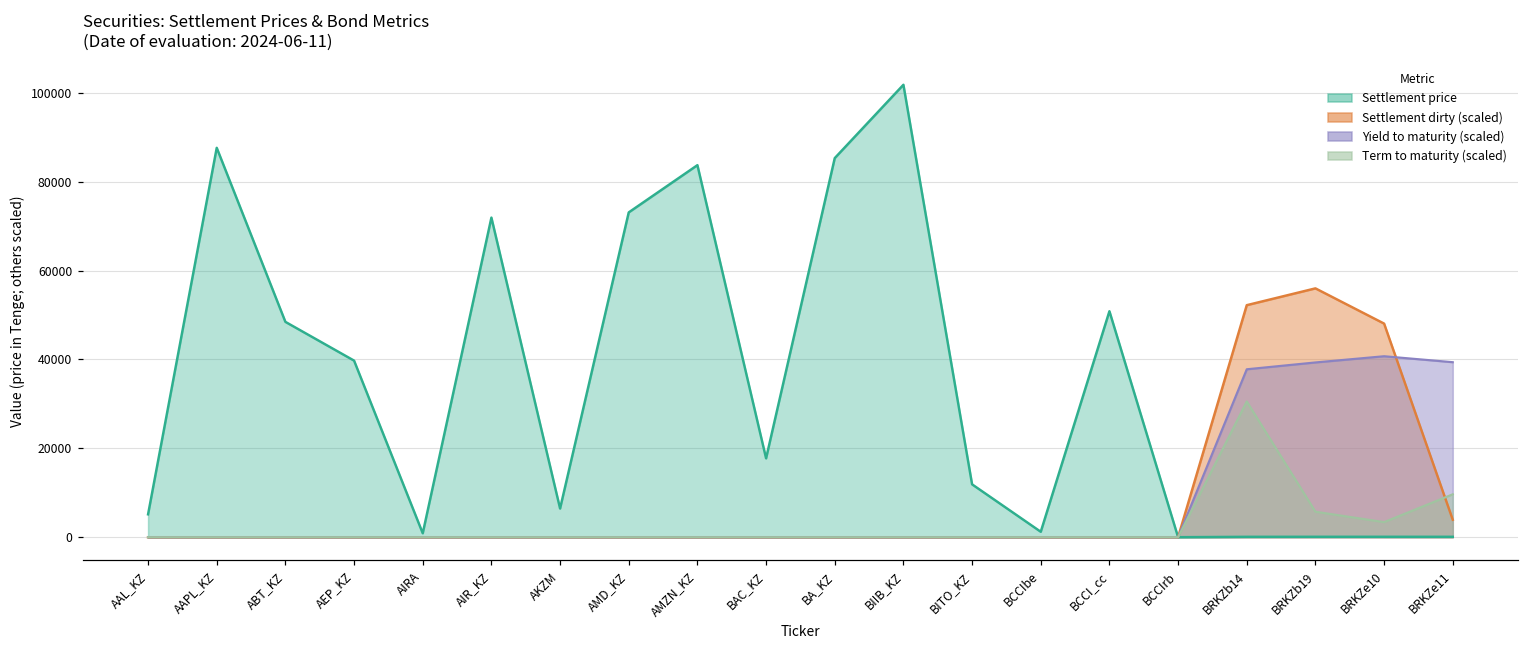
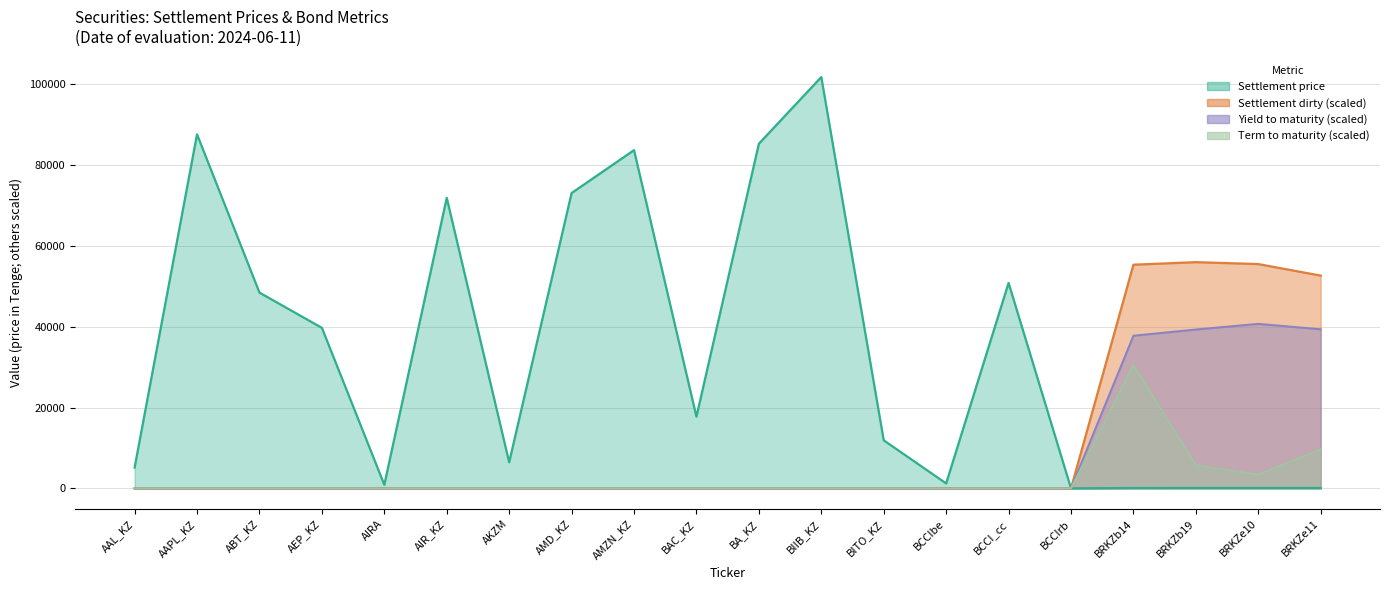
Settlement dirty (scaled), BRKZb14: 52000 -> 55000
Settlement dirty (scaled), BRKZe10: 48000 -> 56000
Settlement dirty (scaled), BRKZe11: 4000 -> 53000
